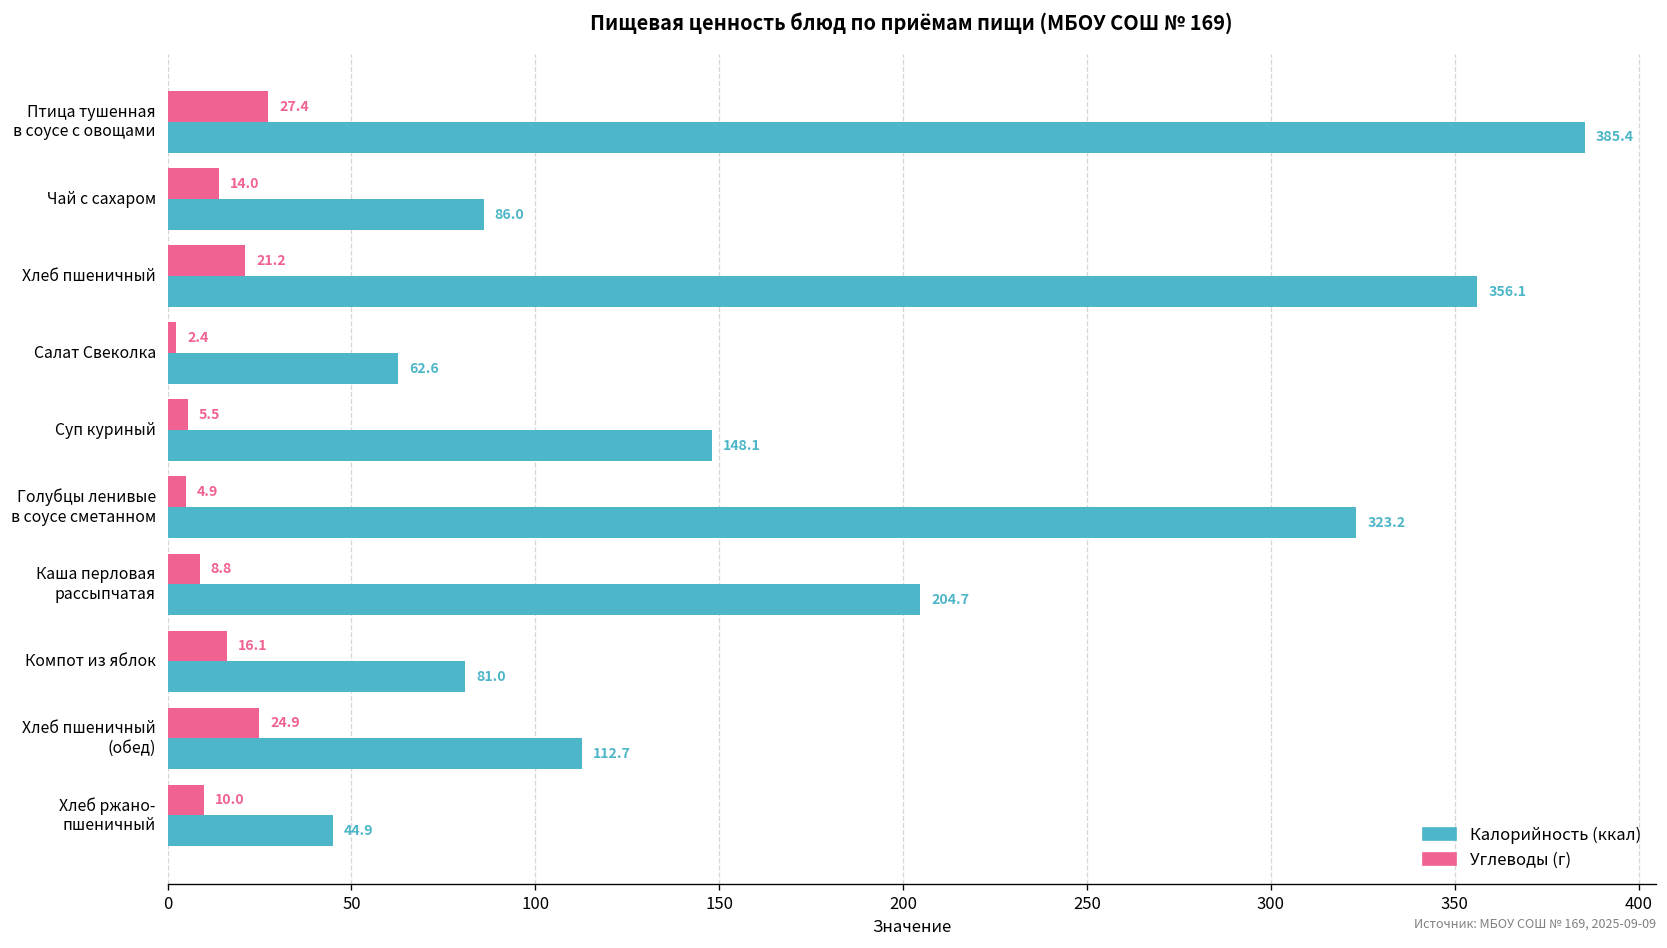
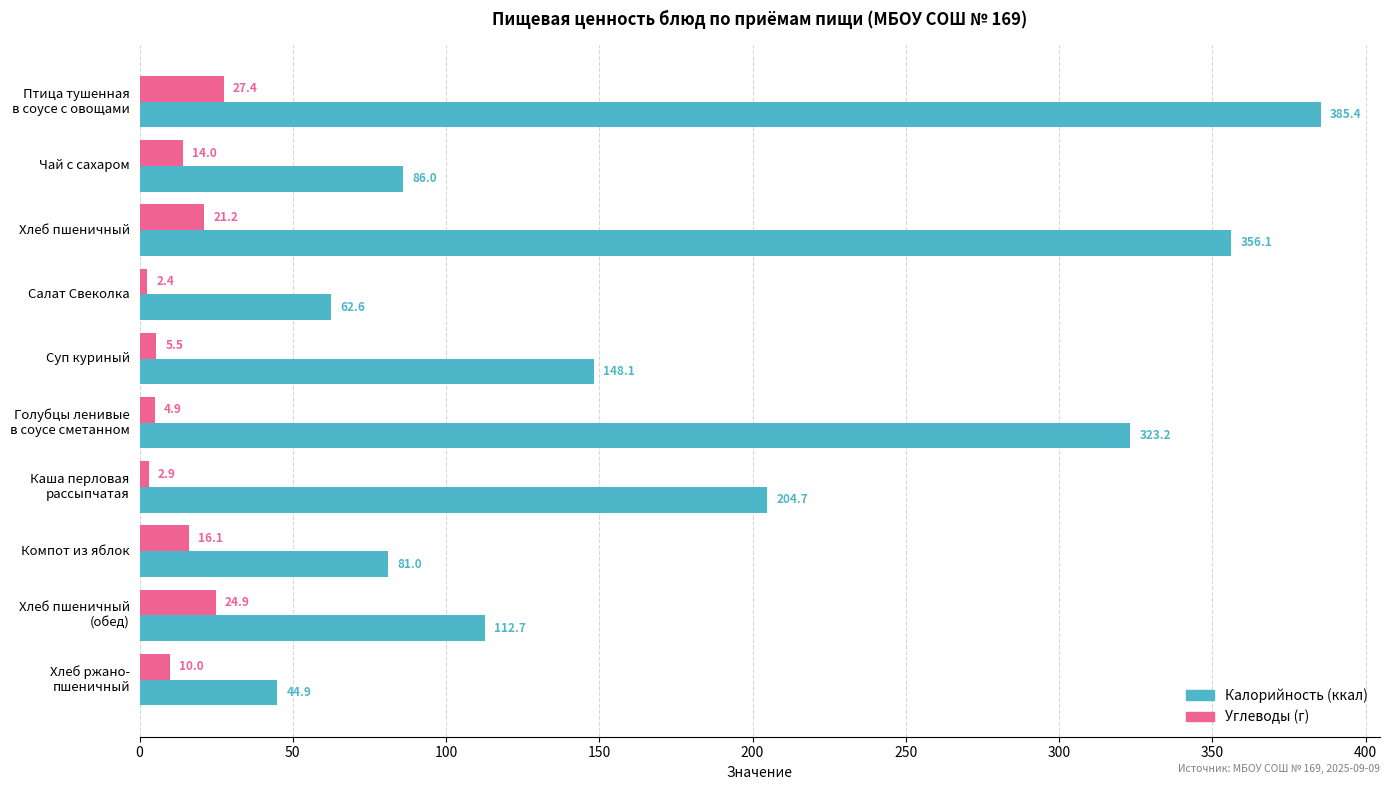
Углеводы (г), Каша перловая рассыпчатая: 8.8 -> 2.9
